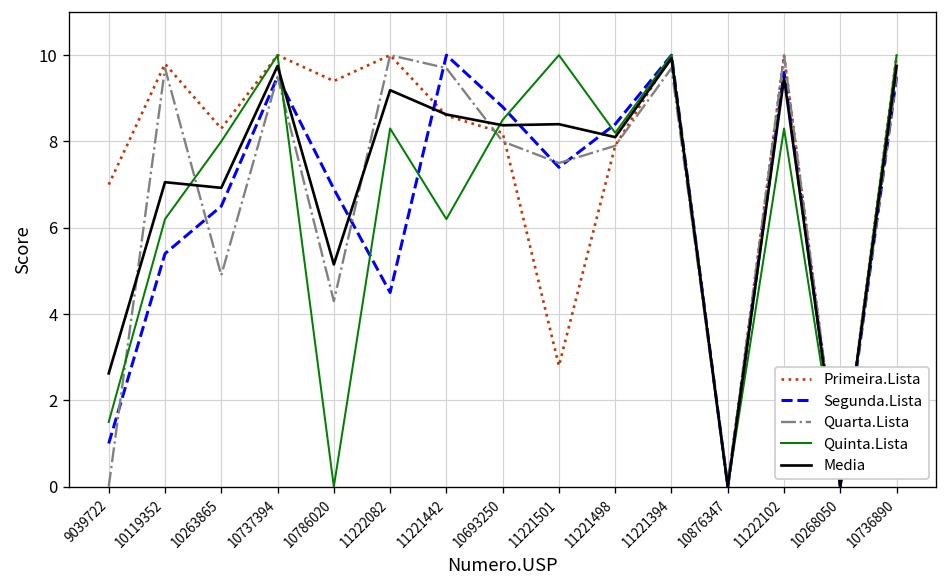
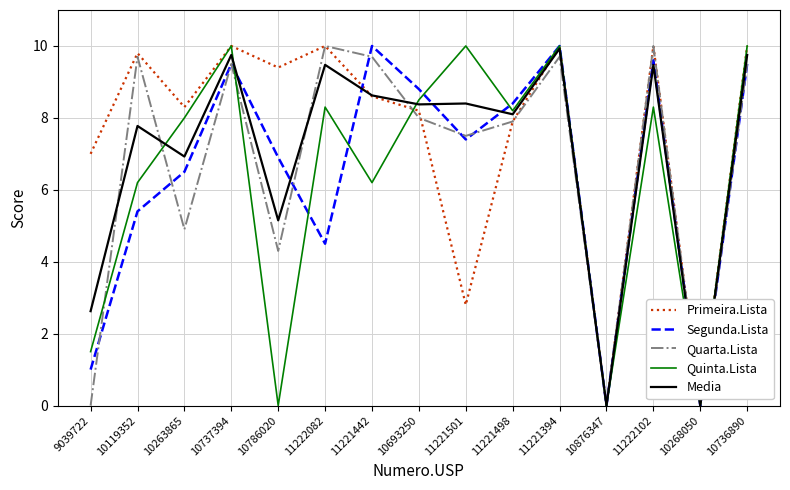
Media, 10119352: 7.1 -> 7.8
Media, 11222082: 9.2 -> 9.5
